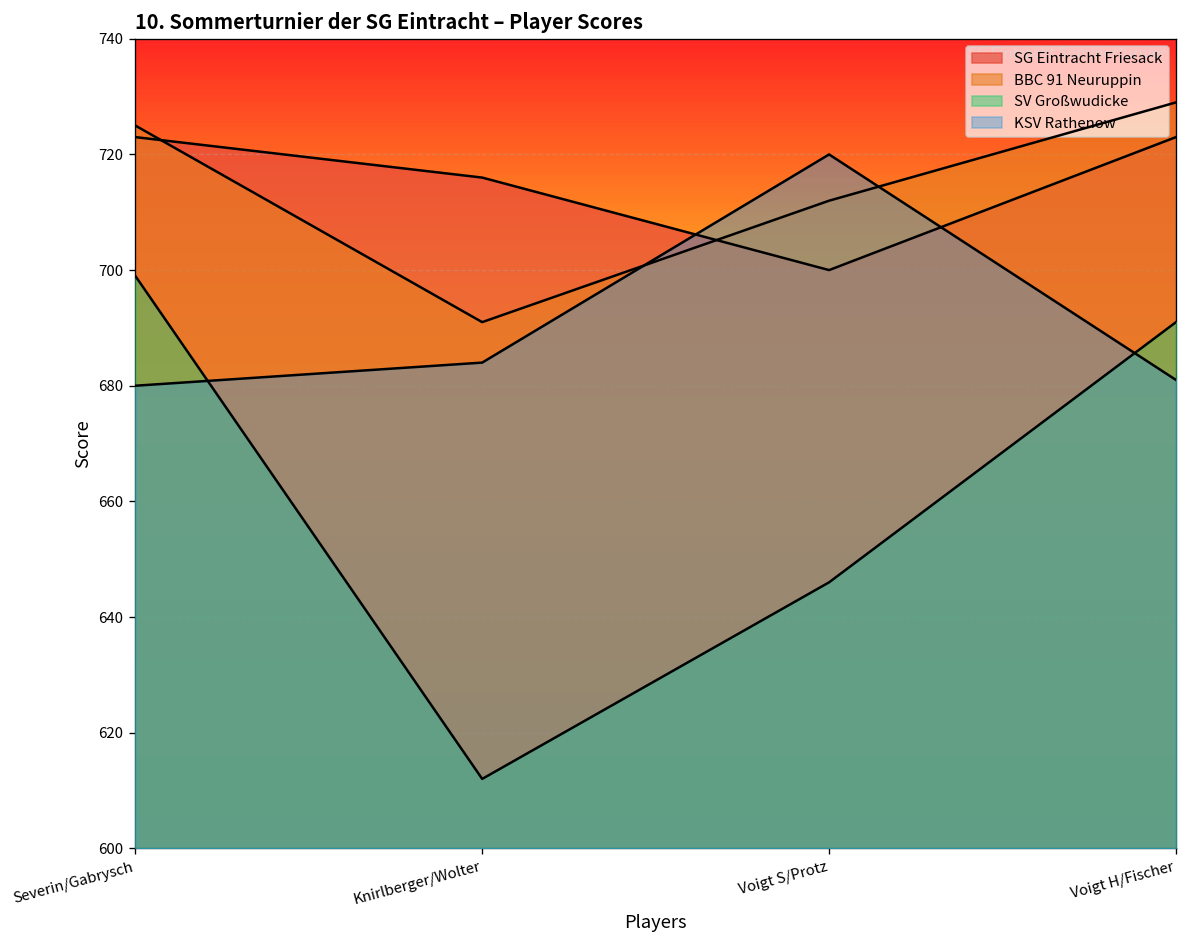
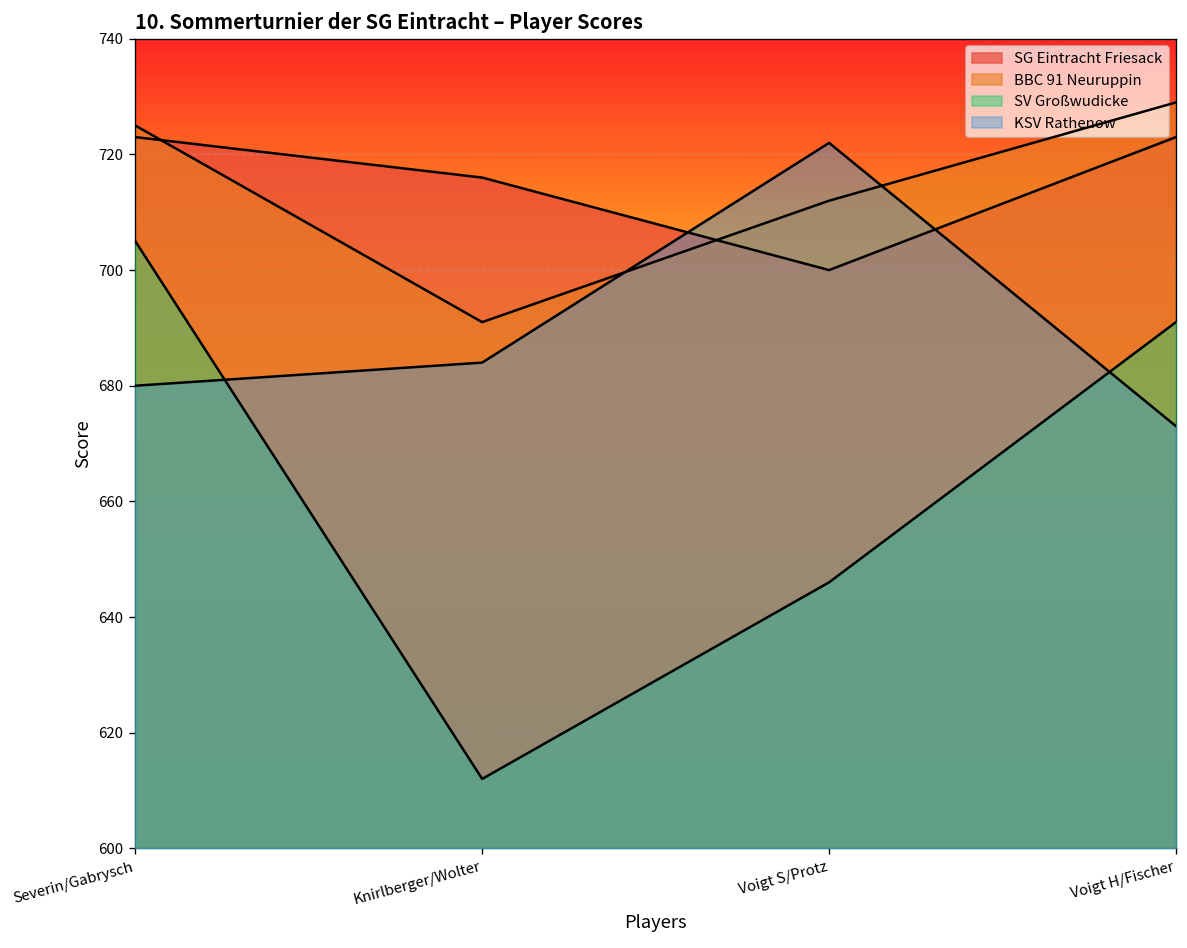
SV Großwudicke, Severin/Gabrysch: 699 -> 705
KSV Rathenow, Voigt S/Protz: 720 -> 722
KSV Rathenow, Voigt H/Fischer: 681 -> 673
